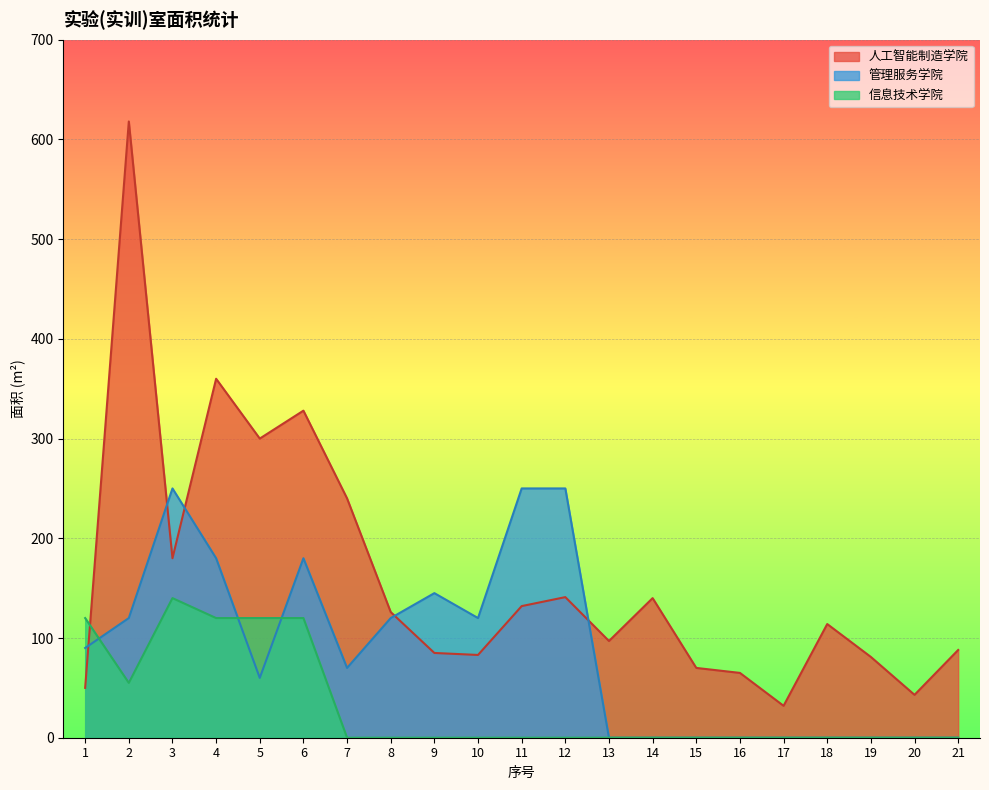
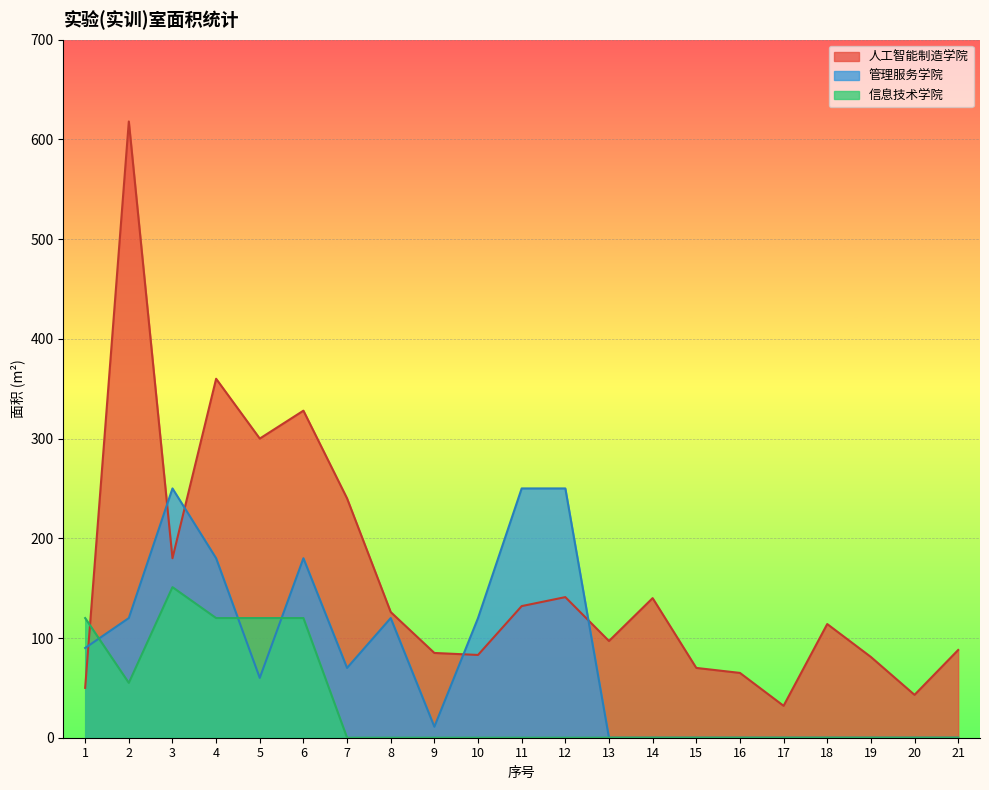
信息技术学院, 3: 140 -> 150
管理服务学院, 9: 150 -> 10
